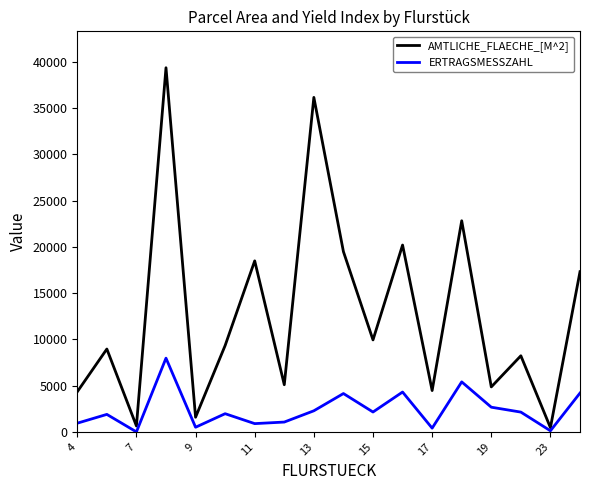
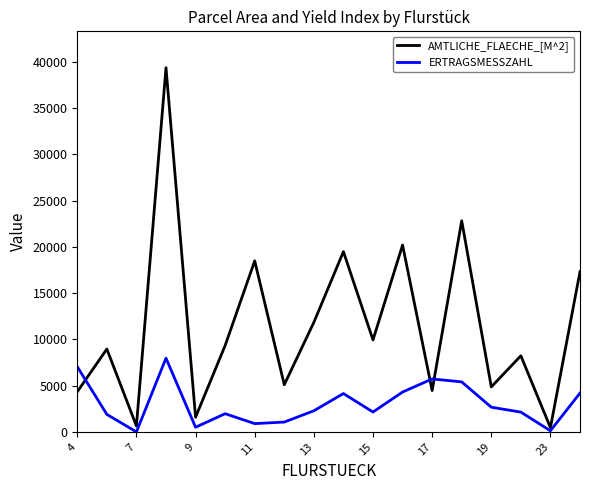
ERTRAGSMESSZAHL, 4: 1000 -> 7000
AMTLICHE_FLAECHE_[M^2], 13: 36000 -> 12000
ERTRAGSMESSZAHL, 17: 0 -> 6000
